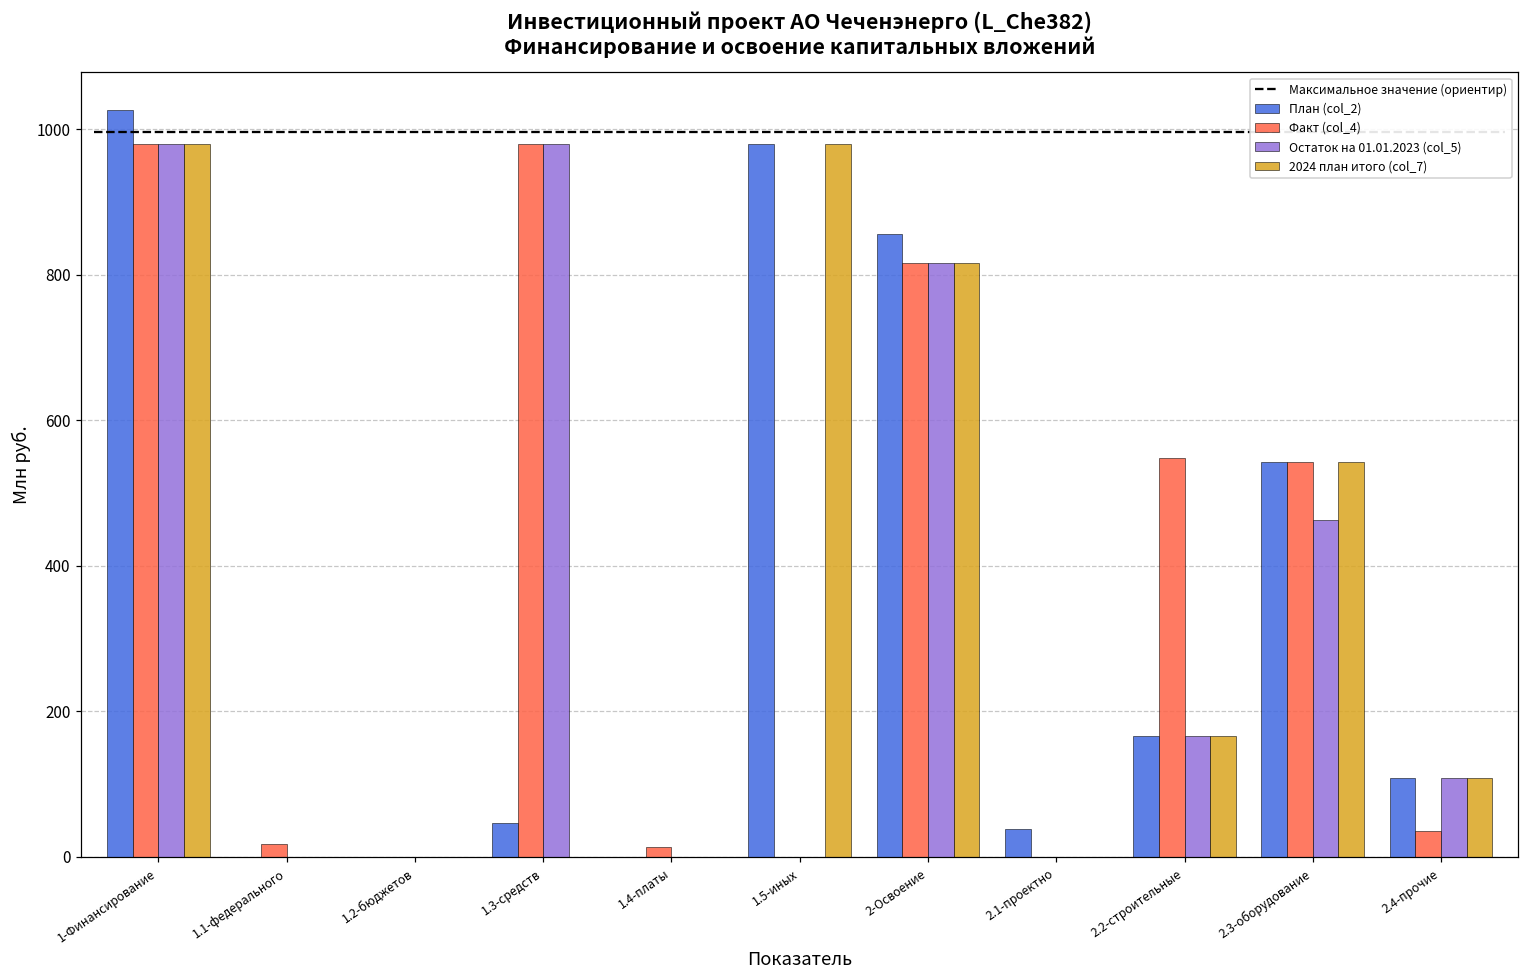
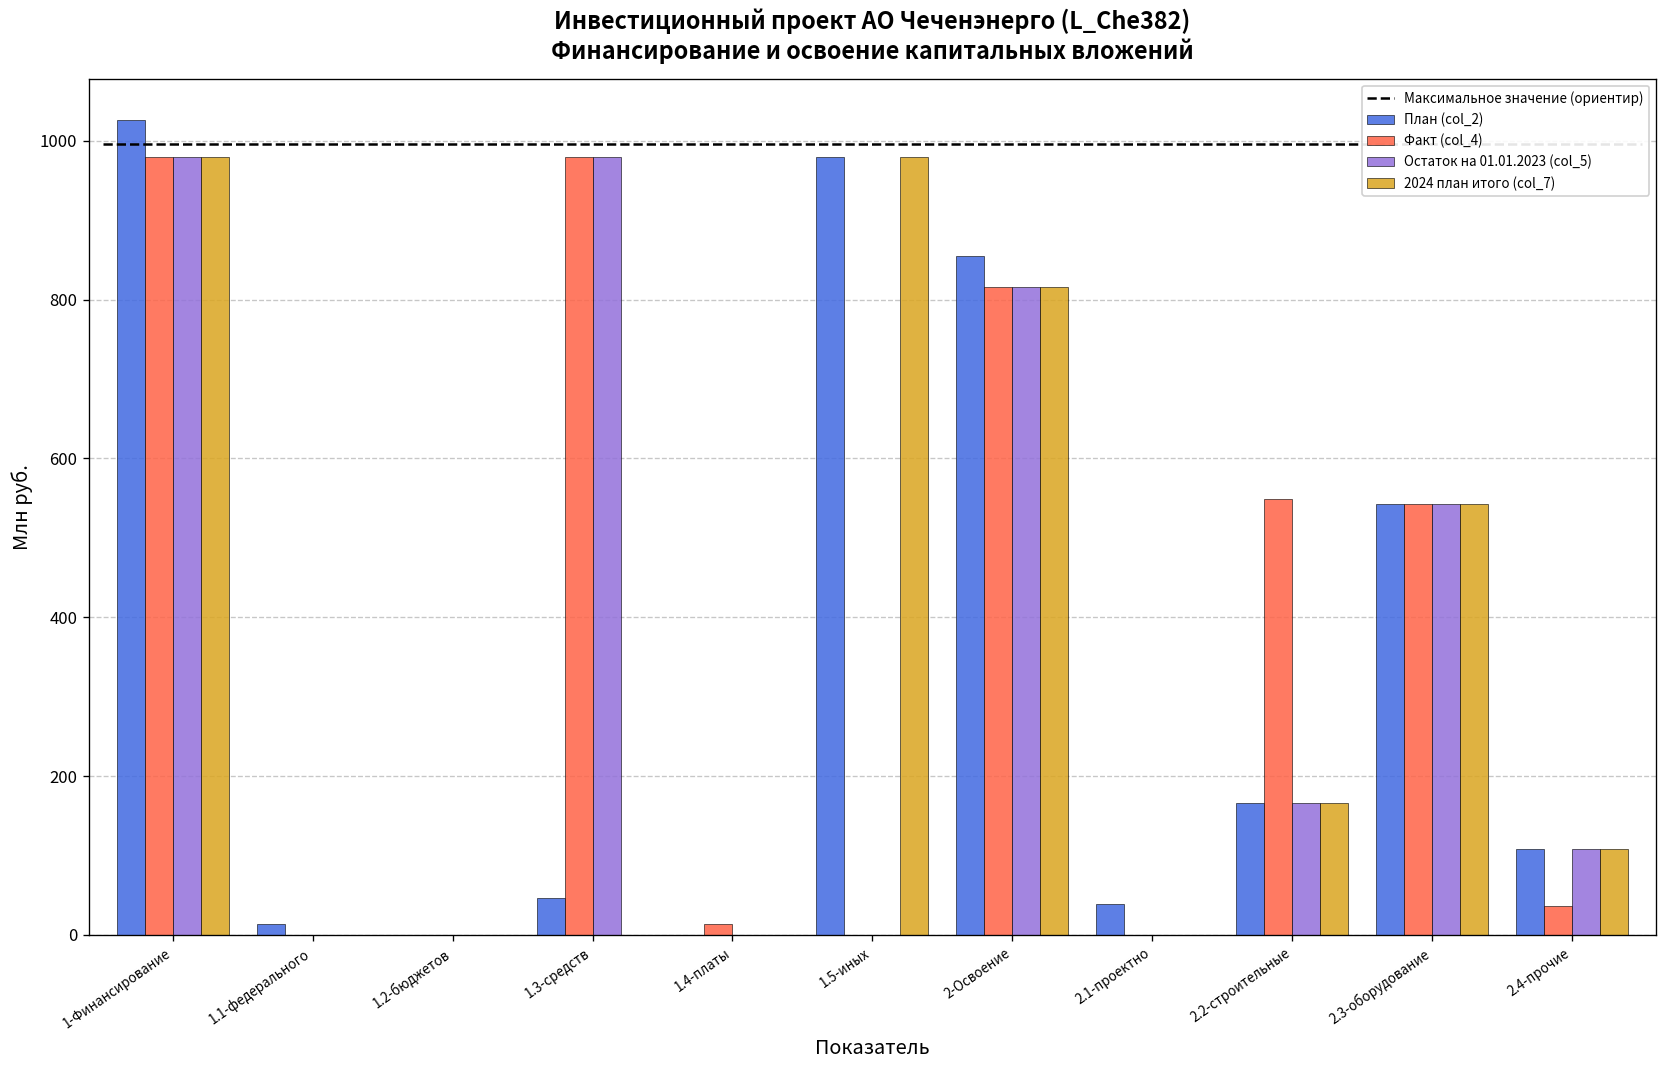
План (col_2), 1.1-федерального: 0 -> 10
Факт (col_4), 1.1-федерального: 20 -> 0
Остаток на 01.01.2023 (col_5), 2.3-оборудование: 460 -> 540
